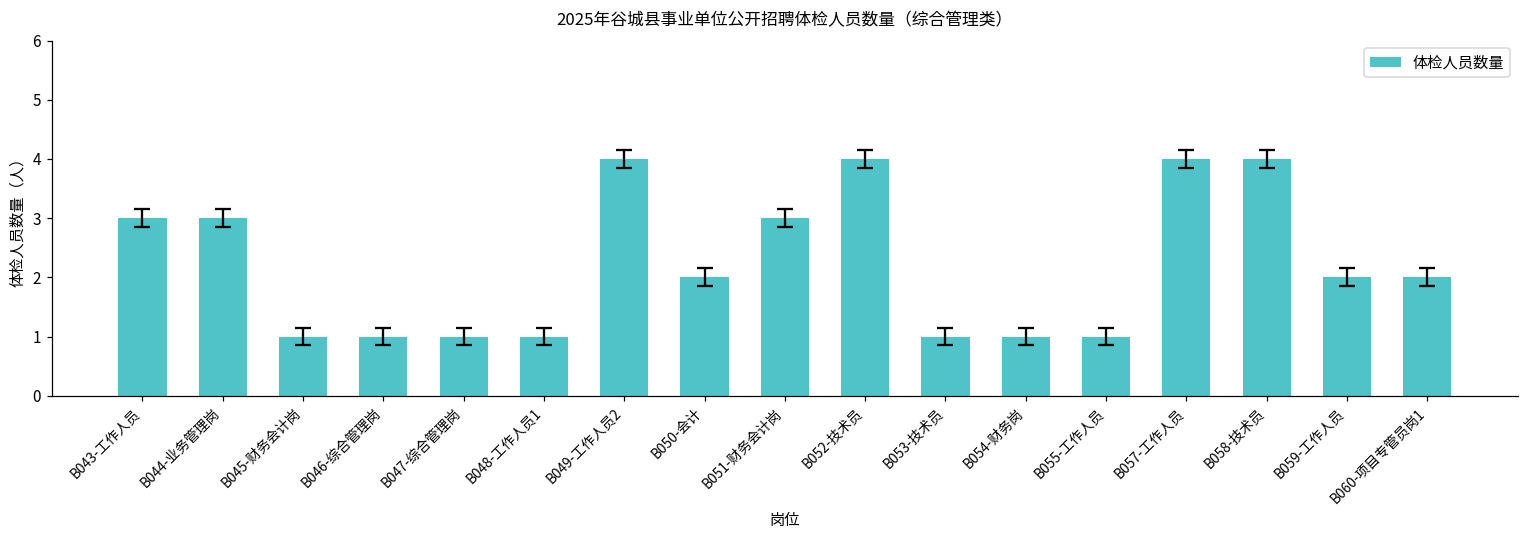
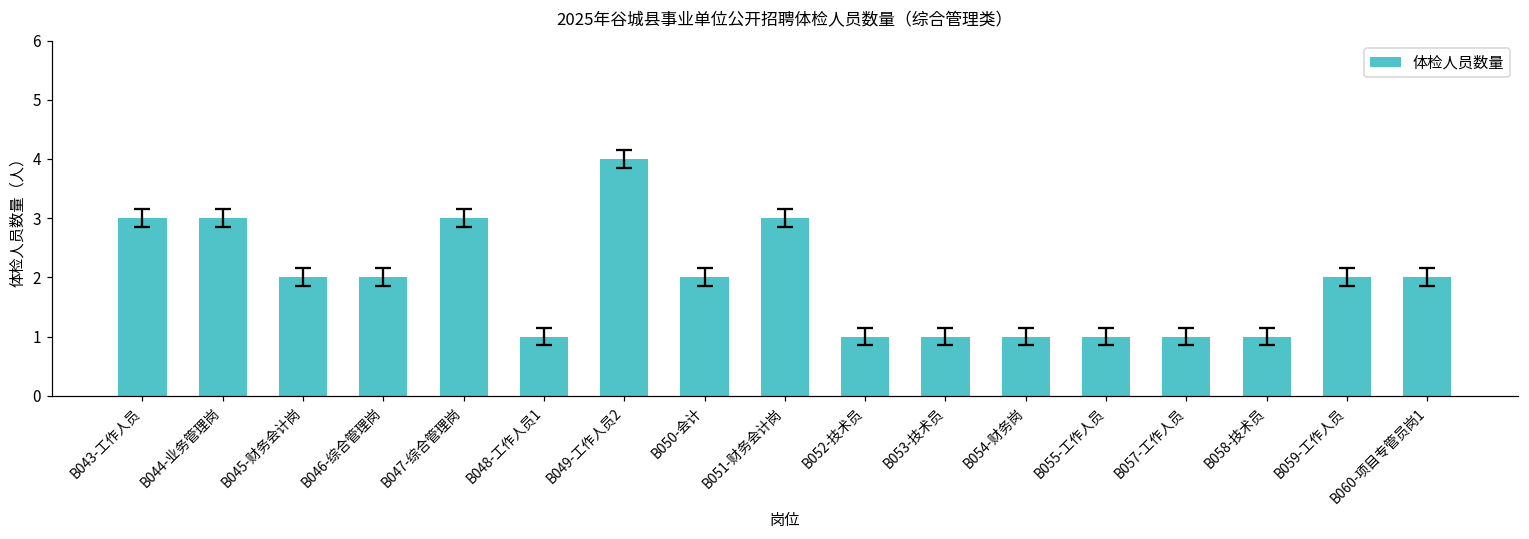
体检人员数量, B045-财务会计岗: 1 -> 2
体检人员数量, B046-综合管理岗: 1 -> 2
体检人员数量, B047-综合管理岗: 1 -> 3
体检人员数量, B052-技术员: 4 -> 1
体检人员数量, B057-工作人员: 4 -> 1
体检人员数量, B058-技术员: 4 -> 1
